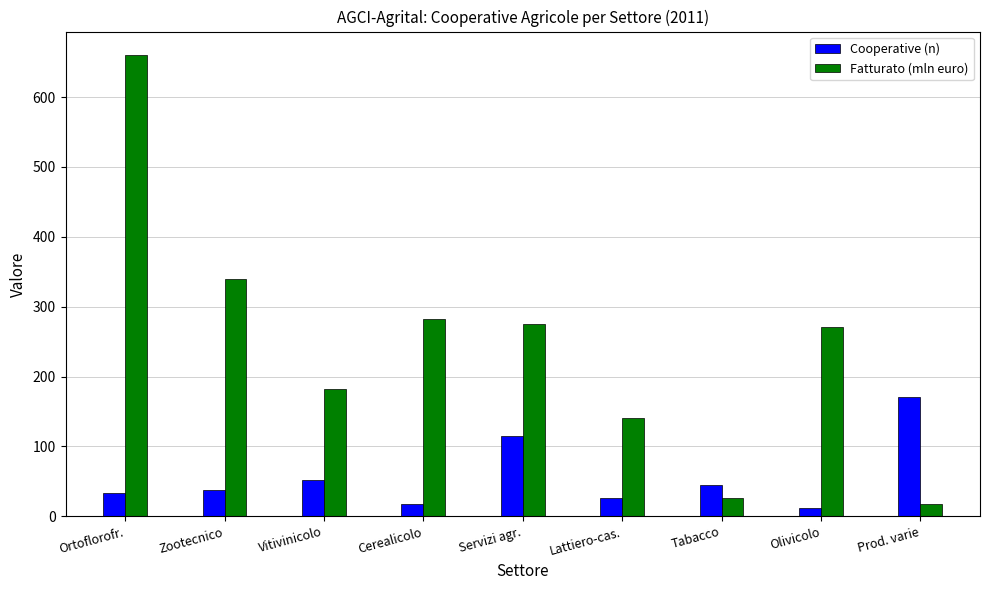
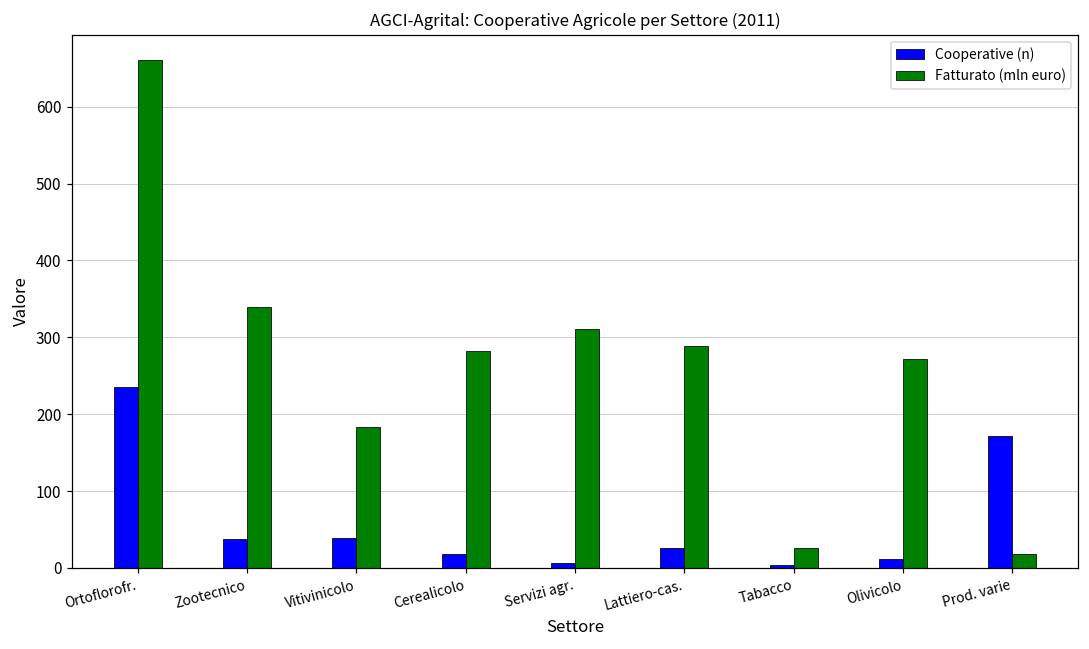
Cooperative (n), Ortoflorofr.: 30 -> 240
Cooperative (n), Vitivinicolo: 50 -> 40
Cooperative (n), Servizi agr.: 120 -> 10
Fatturato (mln euro), Servizi agr.: 280 -> 310
Fatturato (mln euro), Lattiero-cas.: 140 -> 290
Cooperative (n), Tabacco: 50 -> 0
